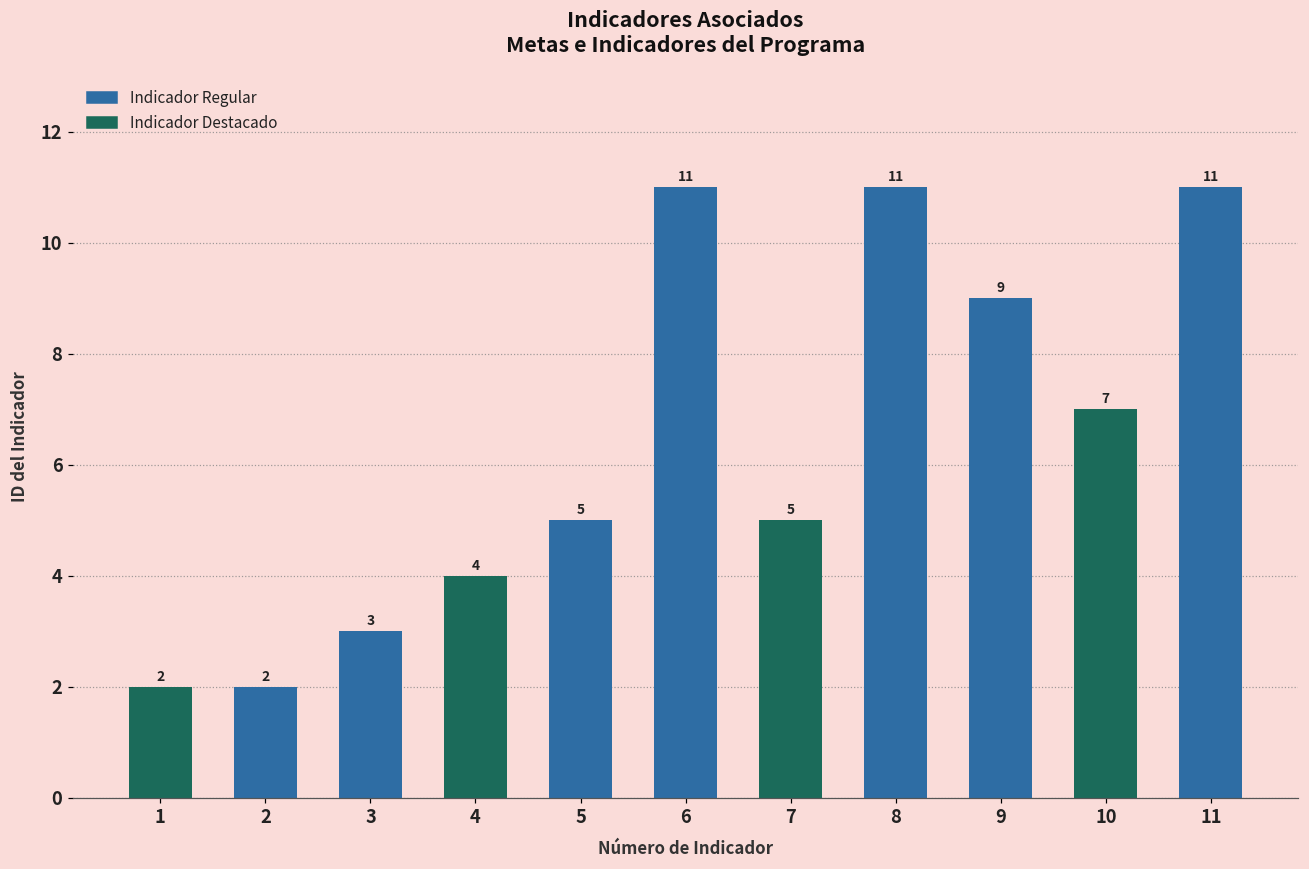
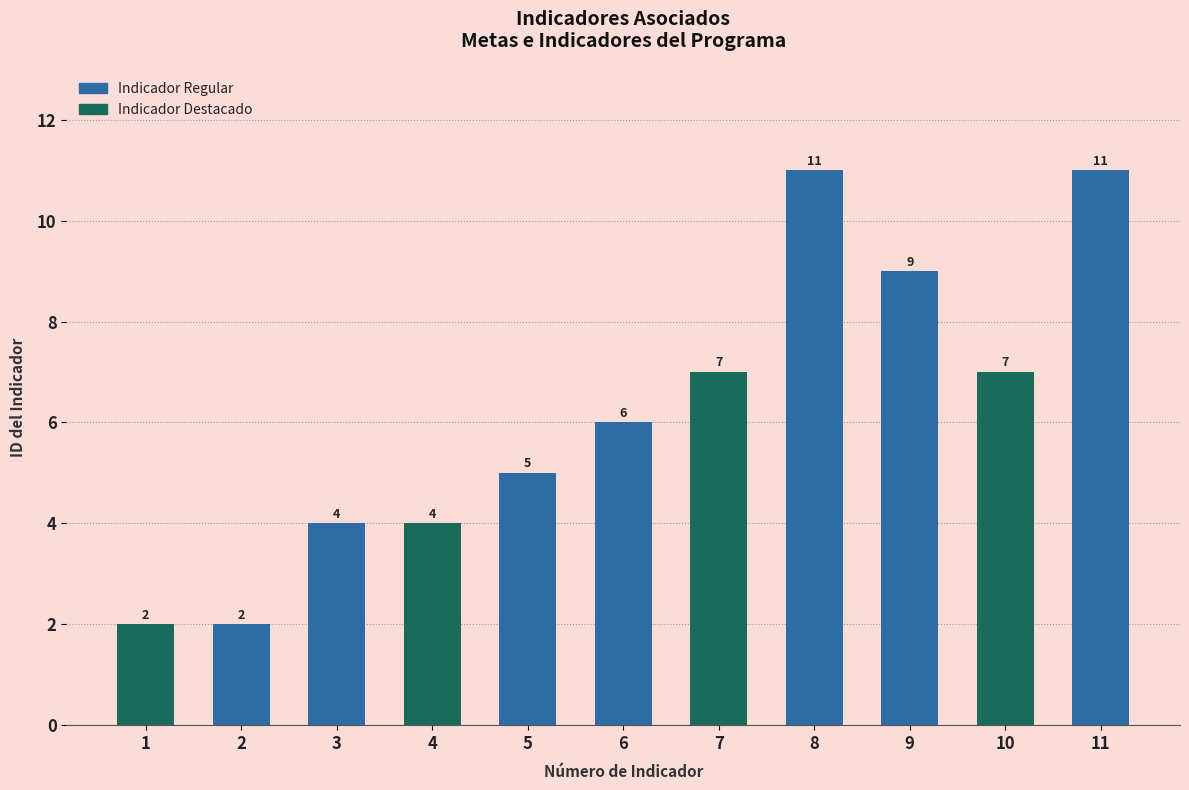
3: 3 -> 4
6: 11 -> 6
7: 5 -> 7
